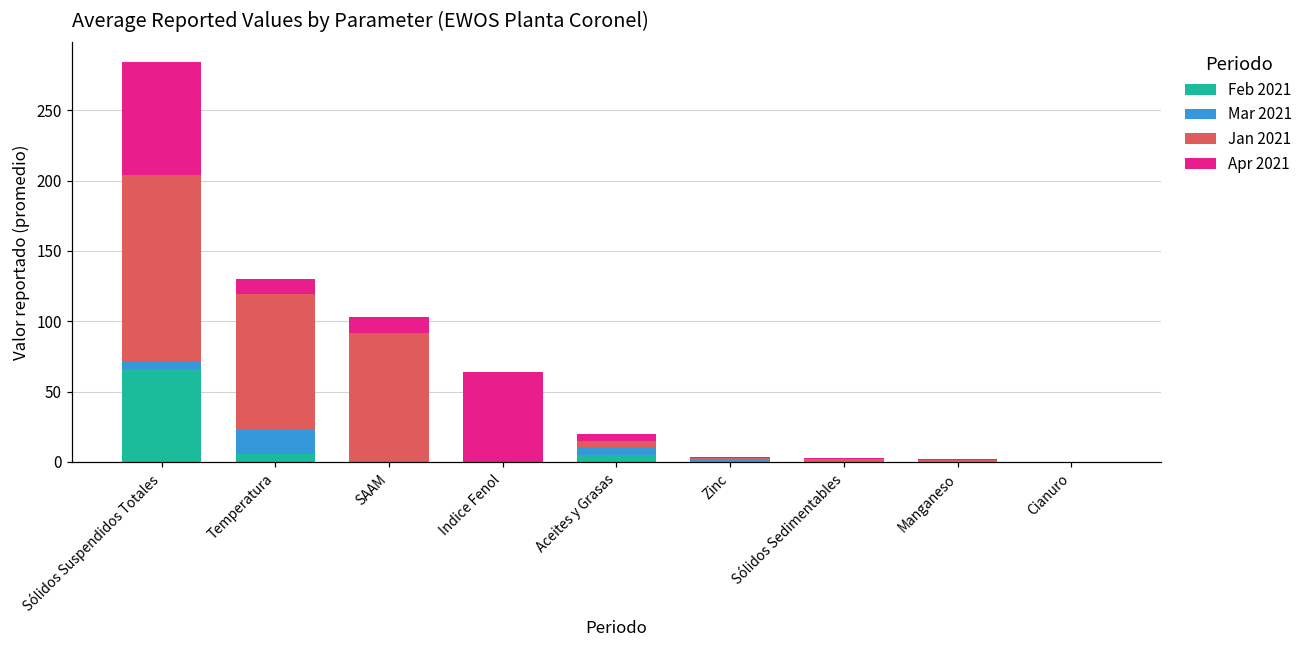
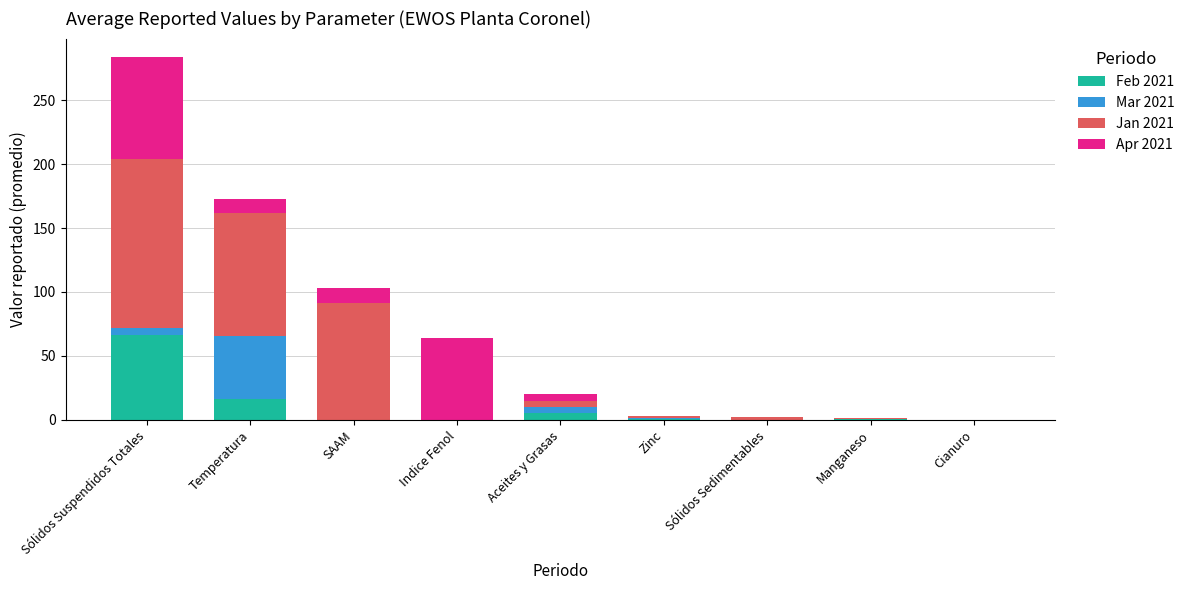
Feb 2021, Temperatura: 6 -> 16
Mar 2021, Temperatura: 17 -> 50
